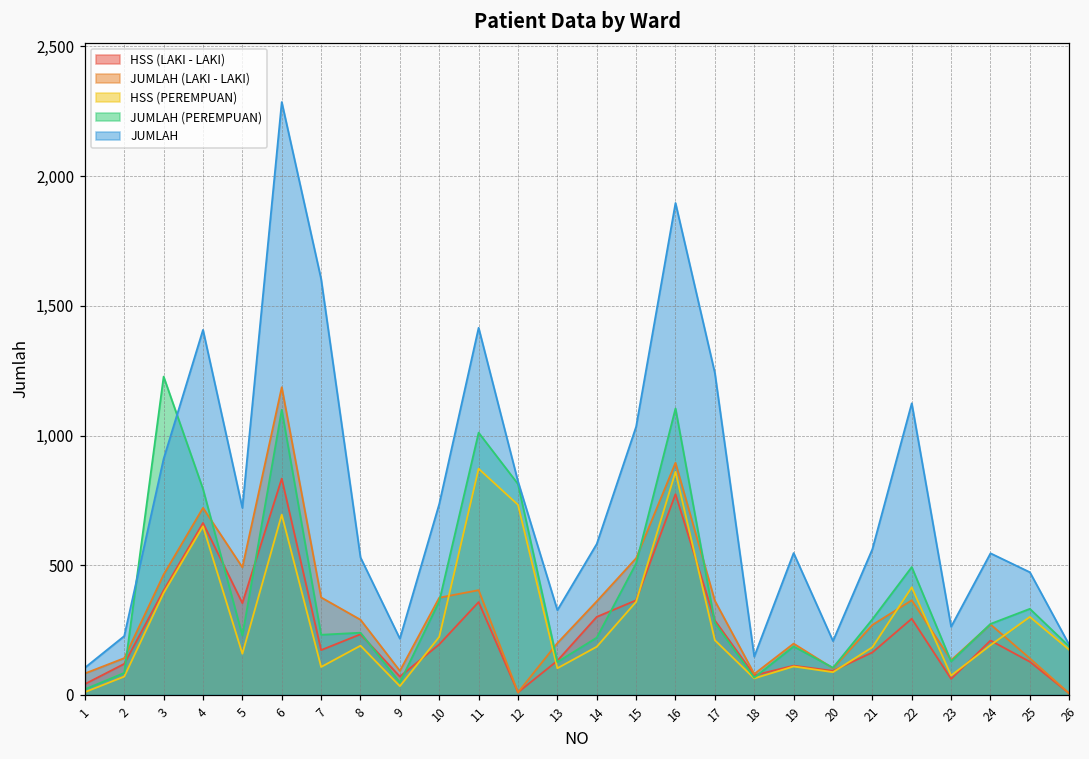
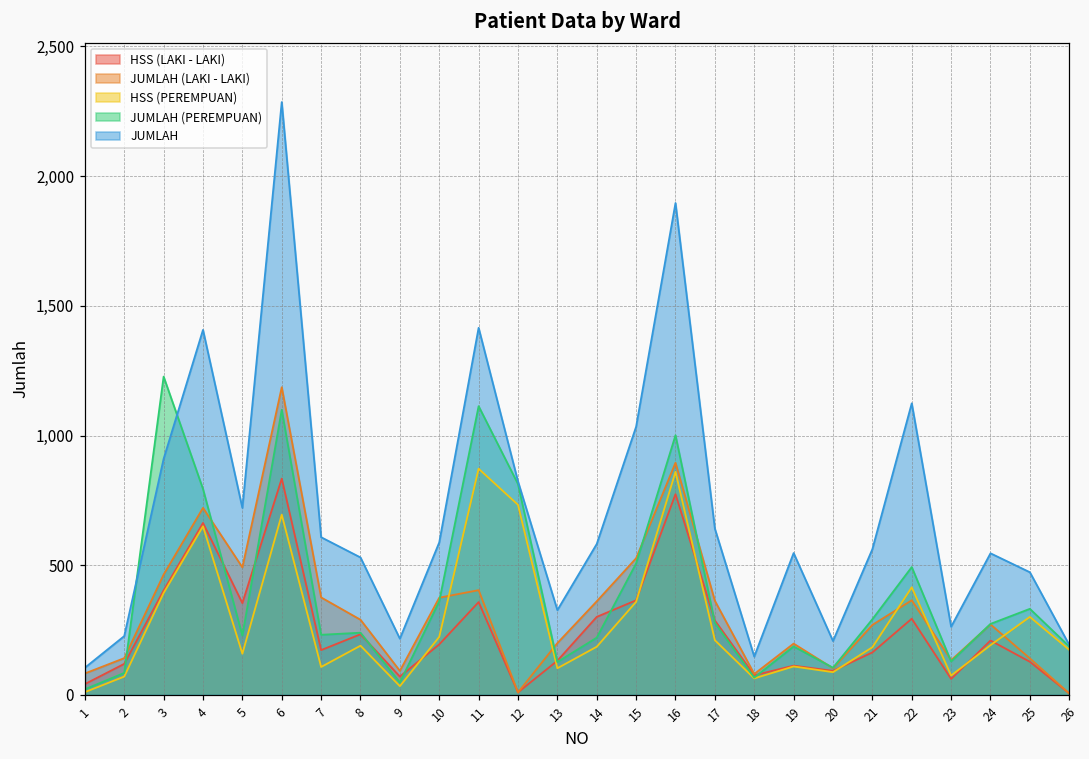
JUMLAH, 7: 1,600 -> 610
JUMLAH, 10: 740 -> 590
JUMLAH (PEREMPUAN), 11: 1,010 -> 1,110
JUMLAH (PEREMPUAN), 16: 1,100 -> 1,000
JUMLAH, 17: 1,240 -> 640
